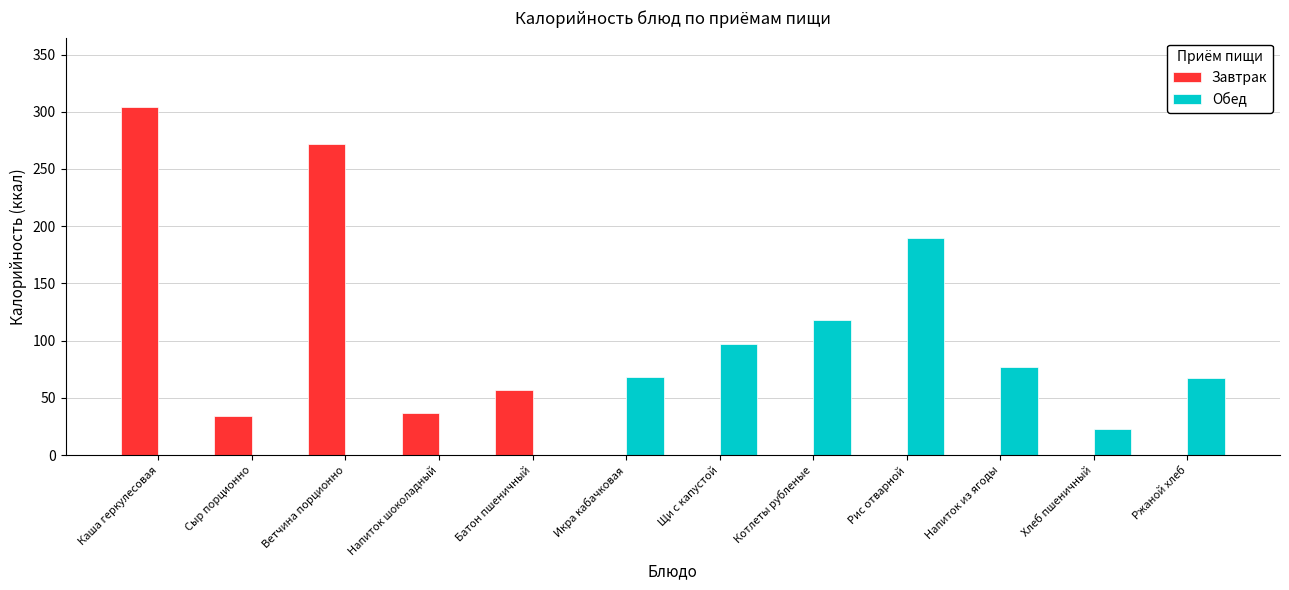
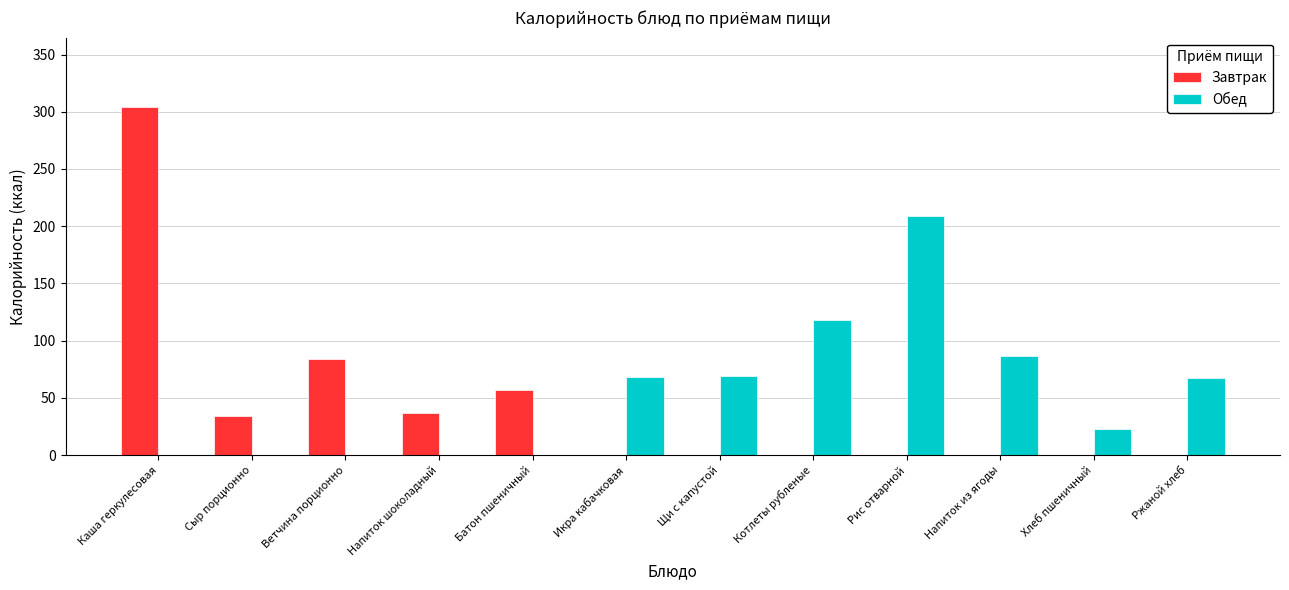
Завтрак, Ветчина порционно: 272 -> 84
Обед, Щи с капустой: 97 -> 69
Обед, Рис отварной: 190 -> 209
Обед, Напиток из ягоды: 77 -> 87
